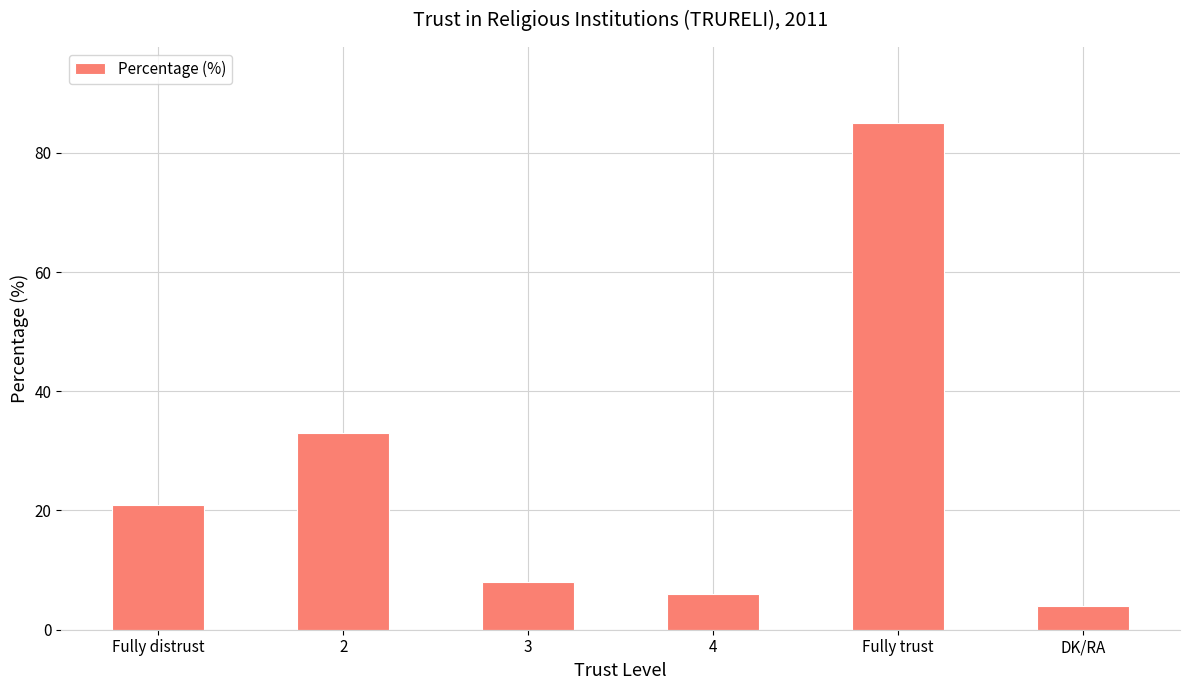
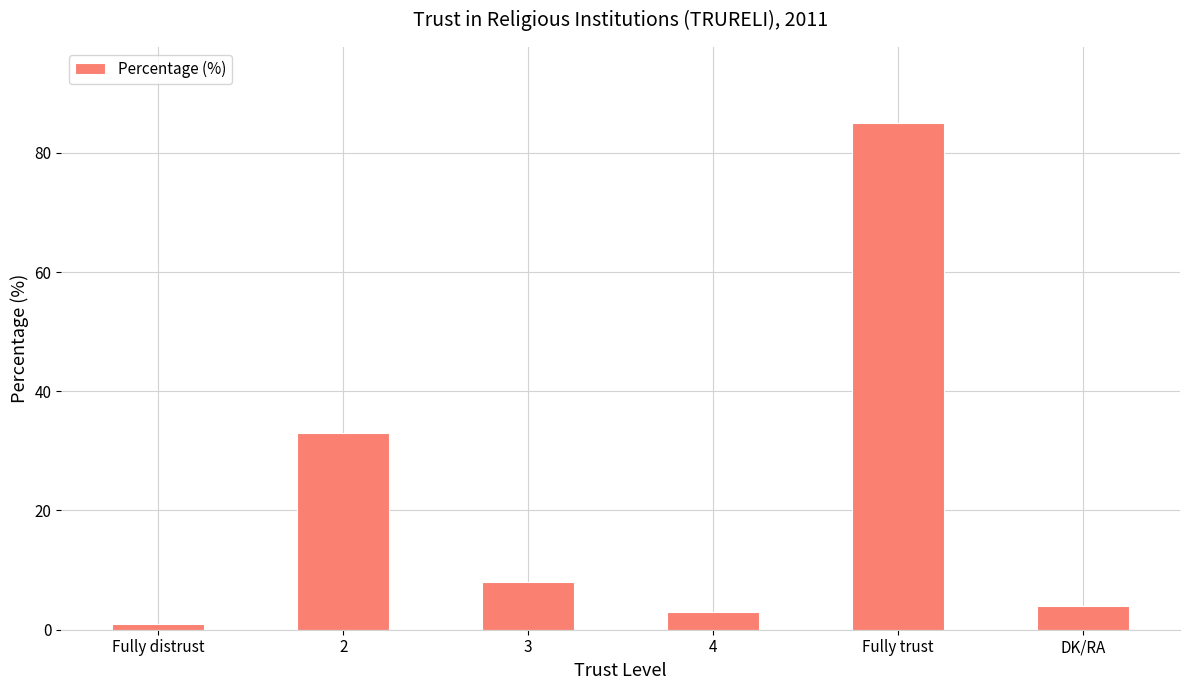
Fully distrust: 21 -> 1
4: 6 -> 3
